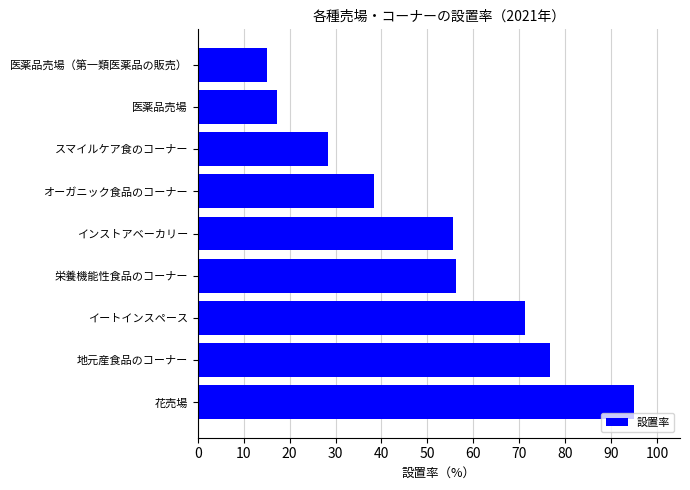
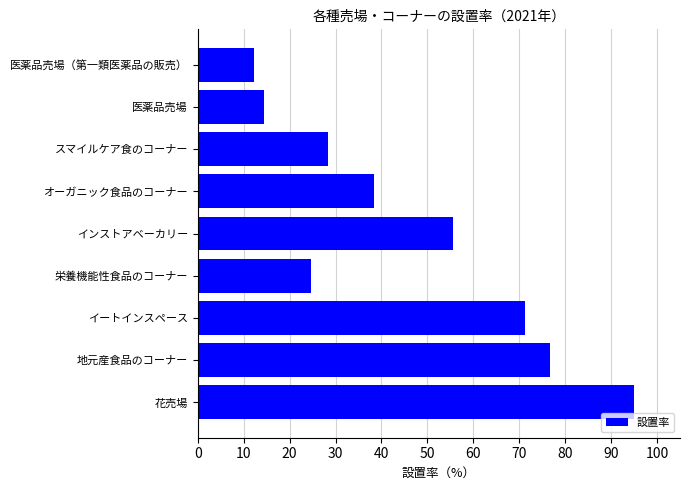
医薬品売場（第一類医薬品の販売）: 15 -> 12
医薬品売場: 17 -> 14
栄養機能性食品のコーナー: 56 -> 25
